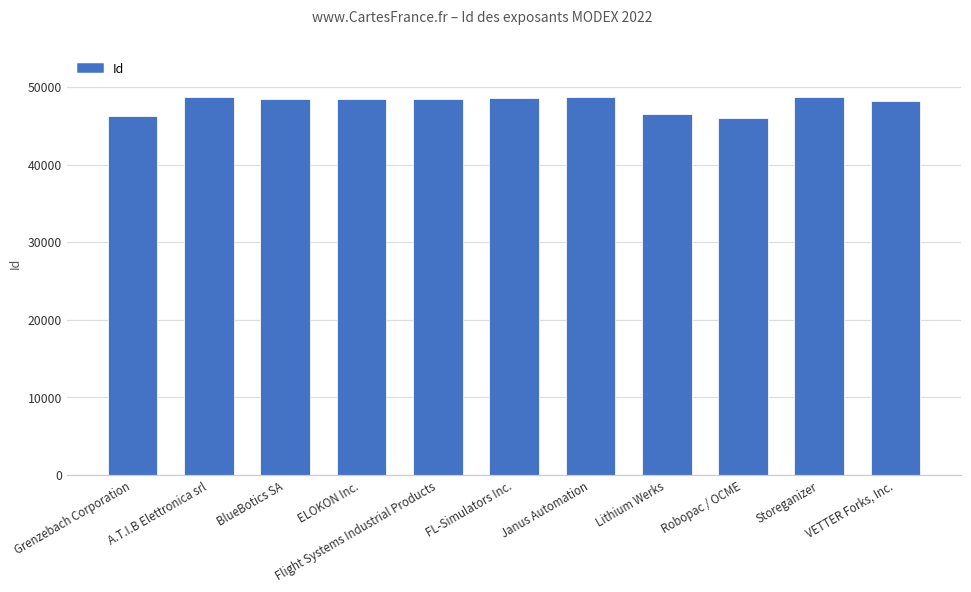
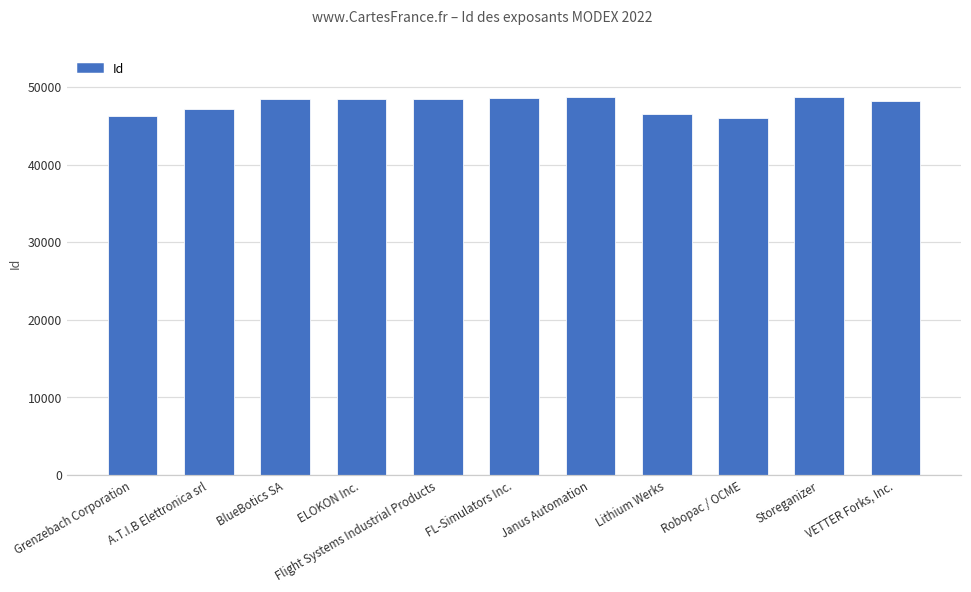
A.T.I.B Elettronica srl: 49000 -> 47000
